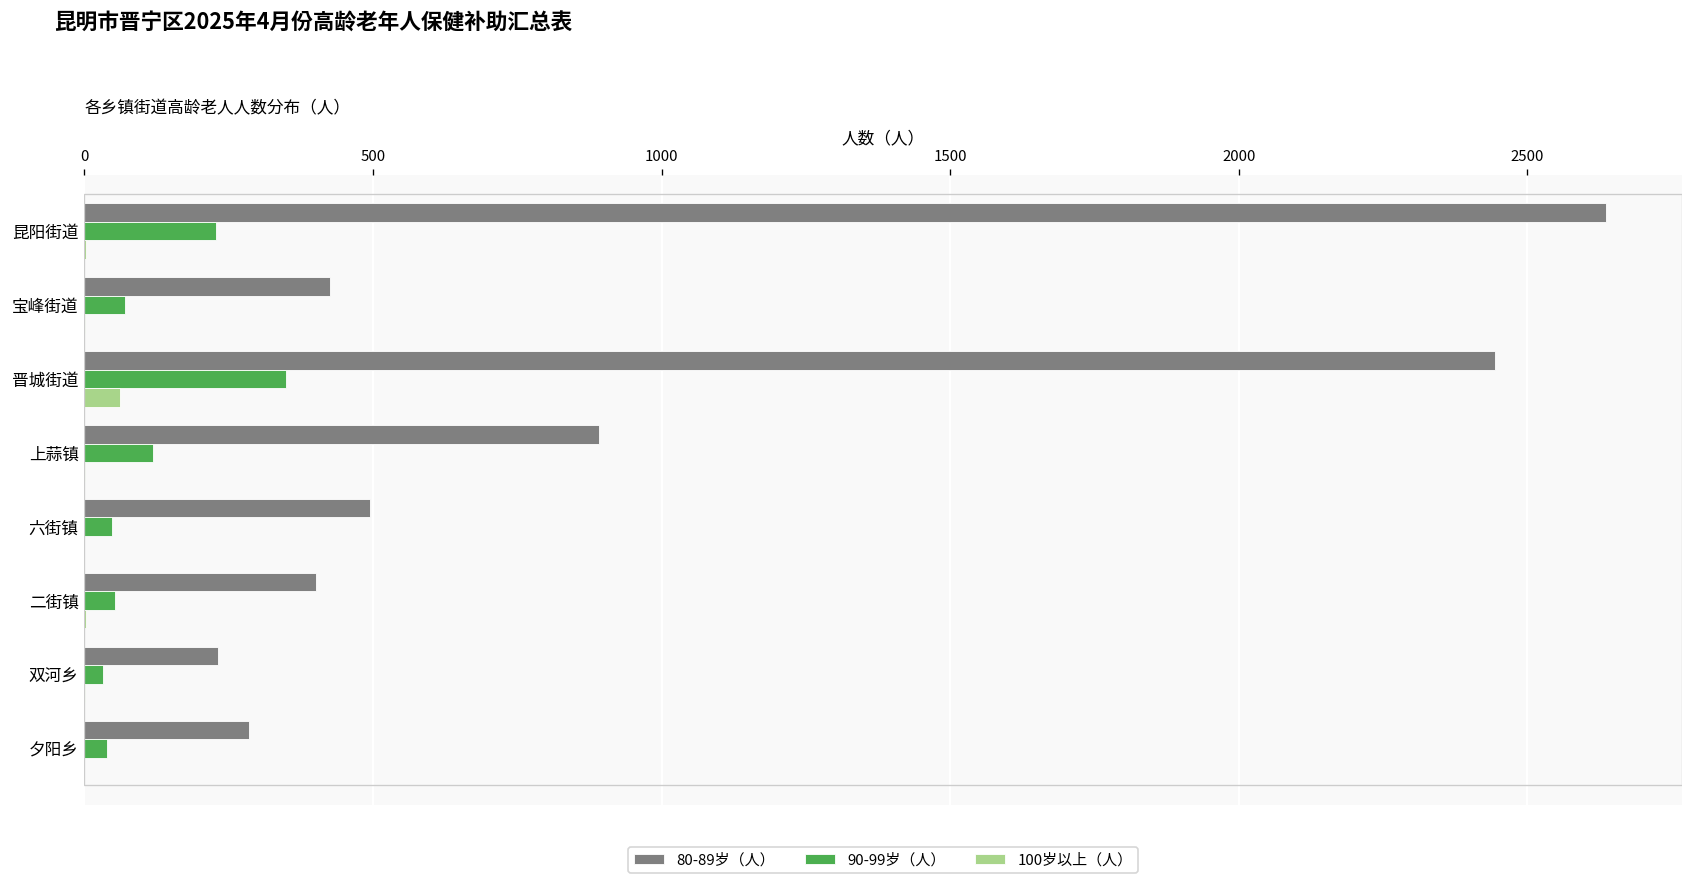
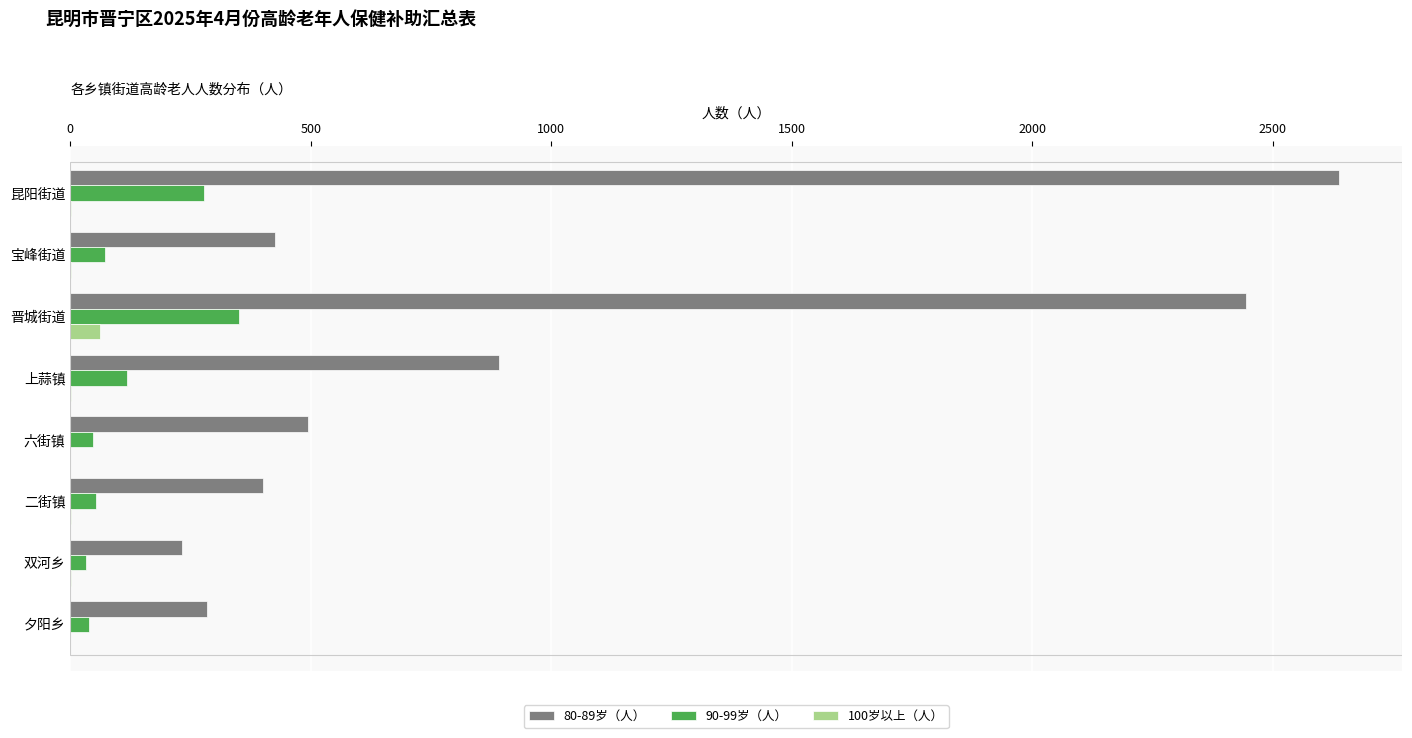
90-99岁（人）, 昆阳街道: 230 -> 280
